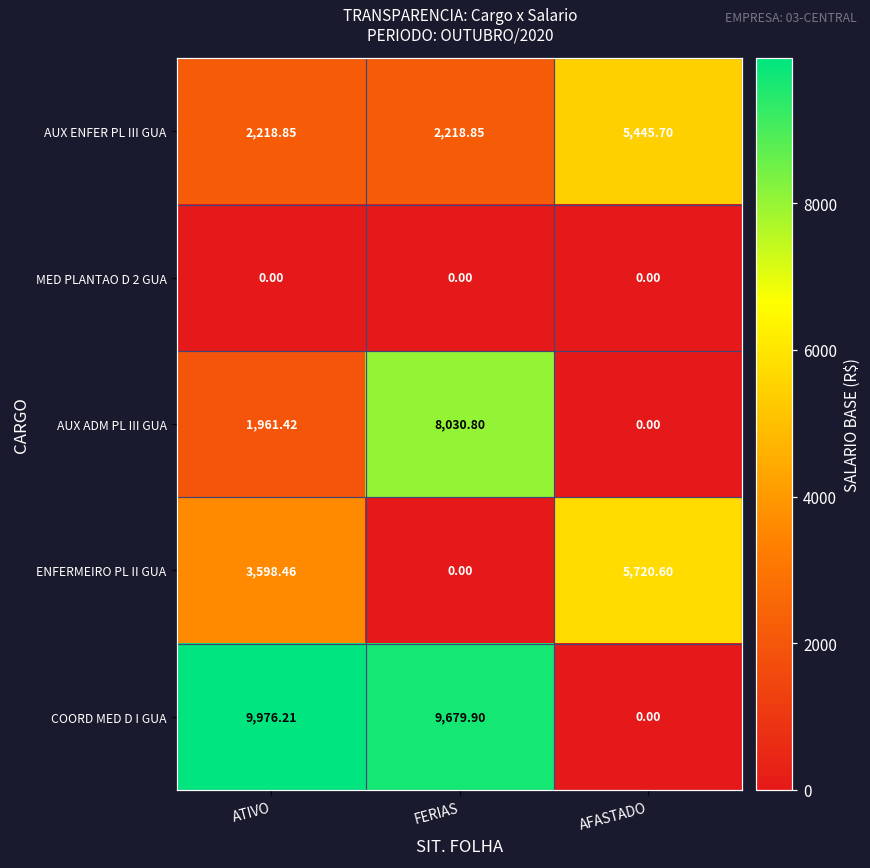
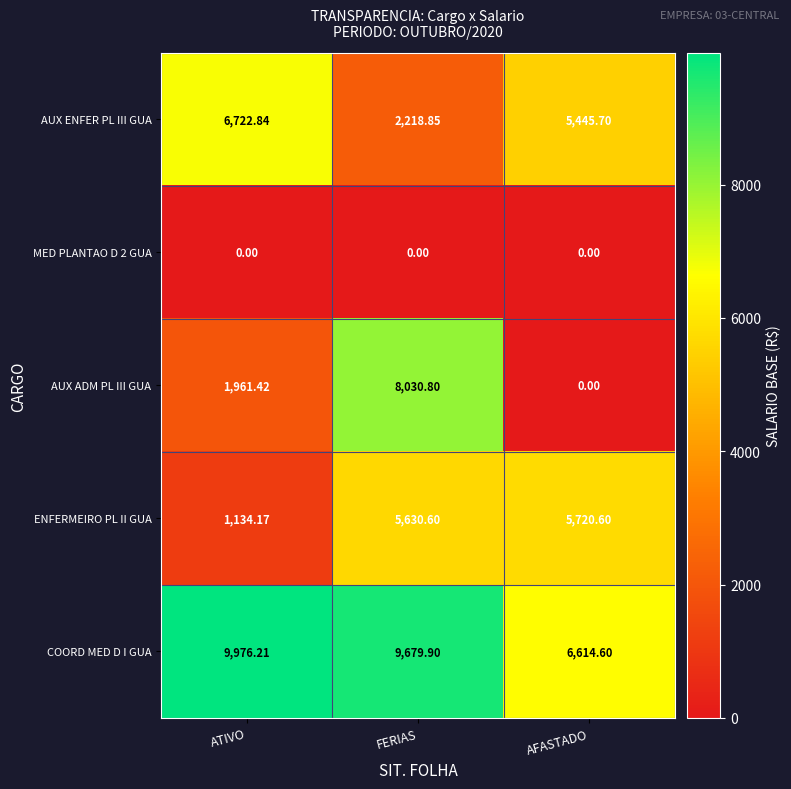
AUX ENFER PL III GUA, ATIVO: 2,218.85 -> 6,722.84
ENFERMEIRO PL II GUA, ATIVO: 3,598.46 -> 1,134.17
ENFERMEIRO PL II GUA, FERIAS: 0.00 -> 5,630.60
COORD MED D I GUA, AFASTADO: 0.00 -> 6,614.60
